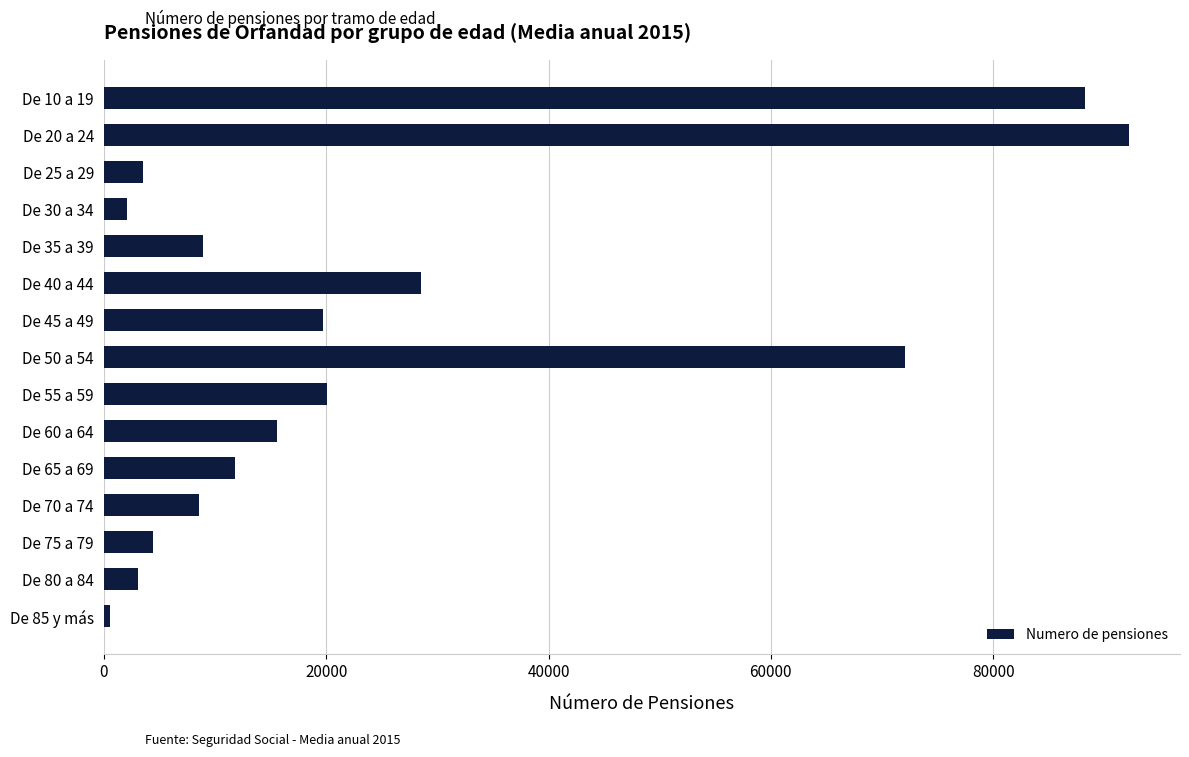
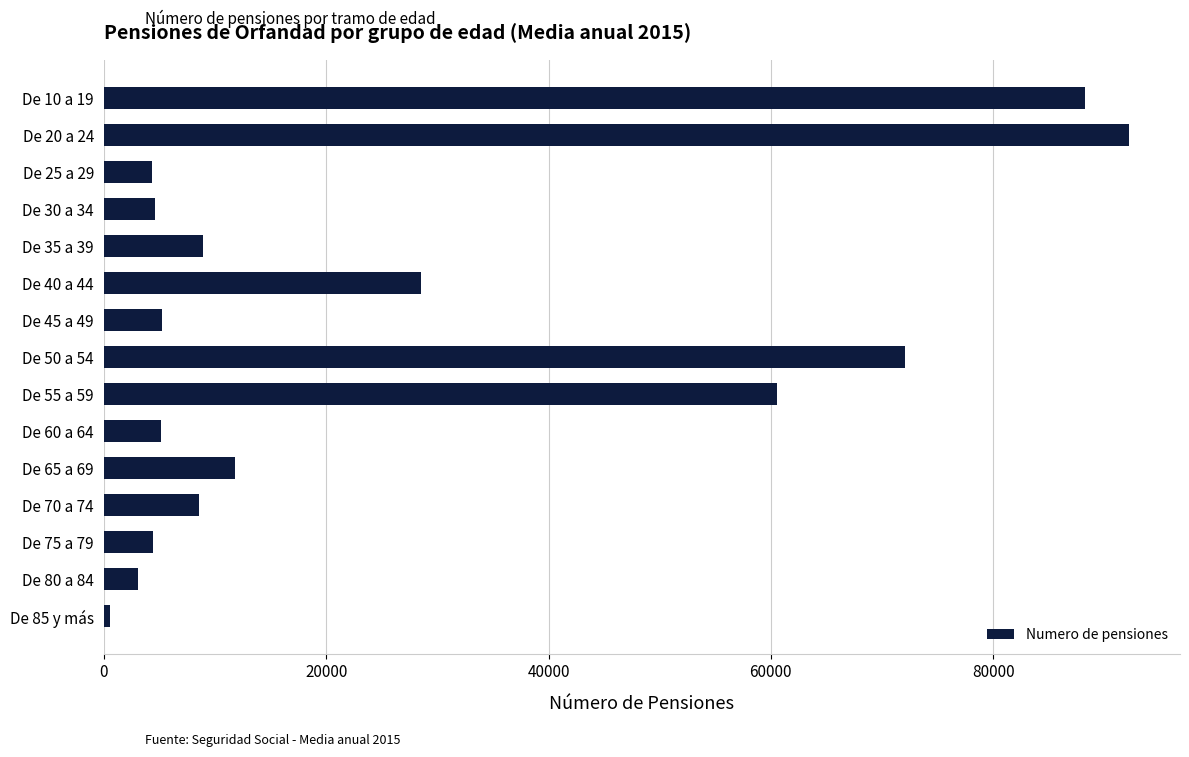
De 25 a 29: 3500 -> 4400
De 30 a 34: 2100 -> 4600
De 45 a 49: 19700 -> 5200
De 55 a 59: 20100 -> 60500
De 60 a 64: 15600 -> 5100
